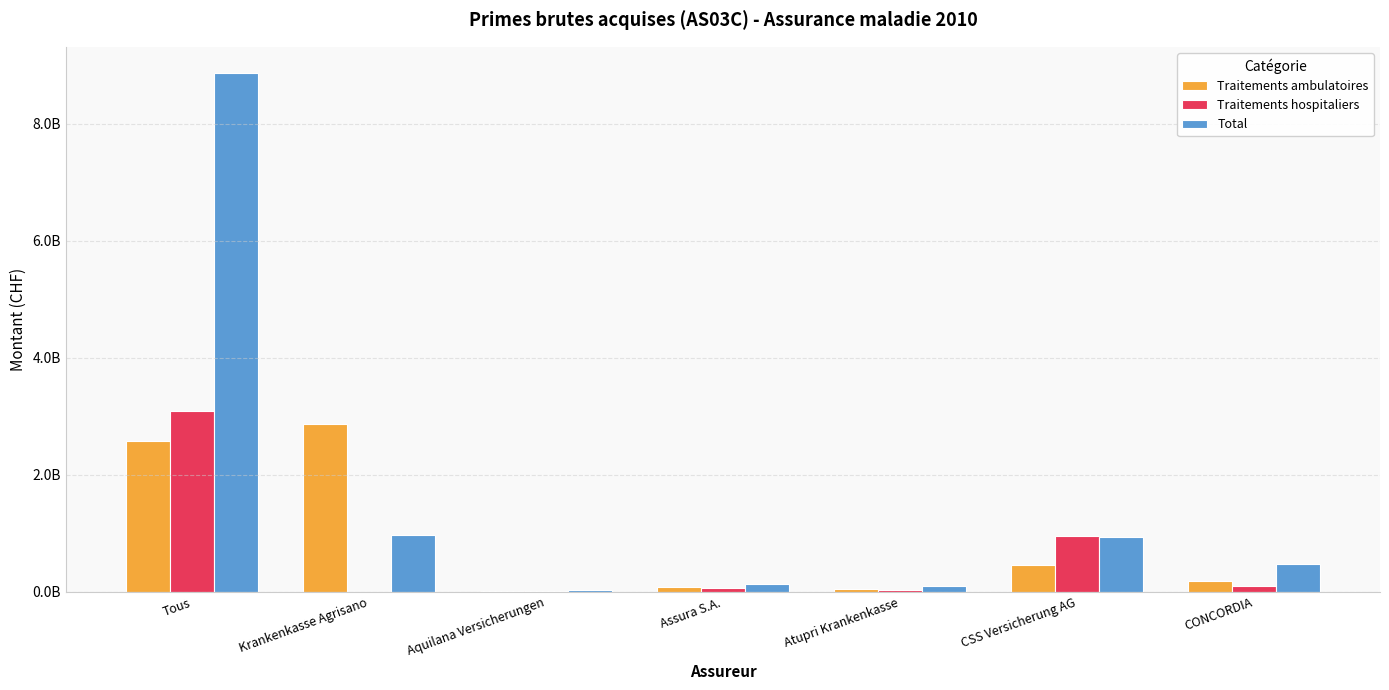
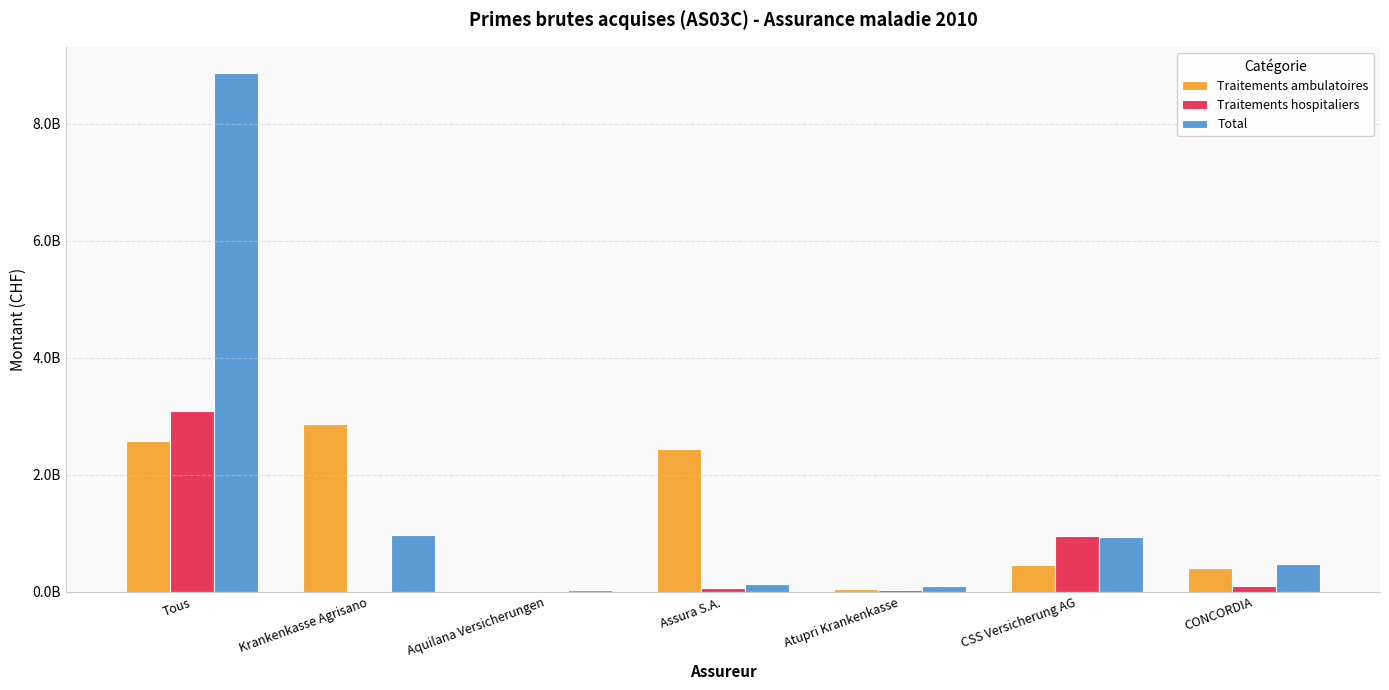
Traitements ambulatoires, Assura S.A.: 100000000 -> 2400000000
Traitements ambulatoires, CONCORDIA: 200000000 -> 400000000
